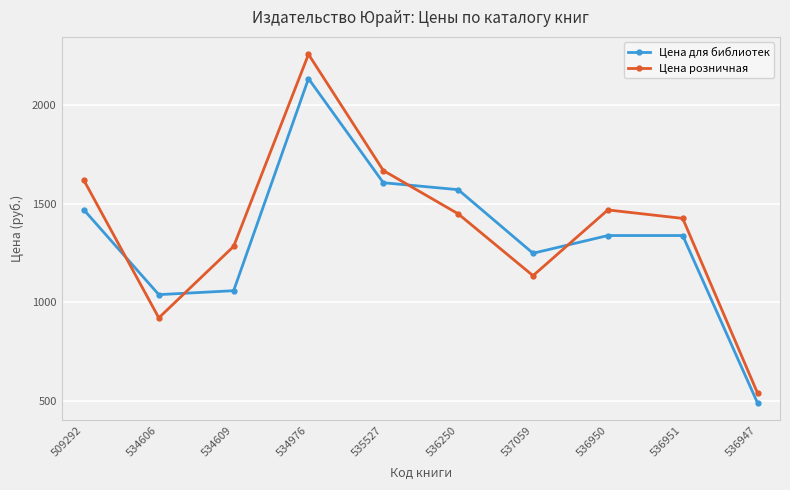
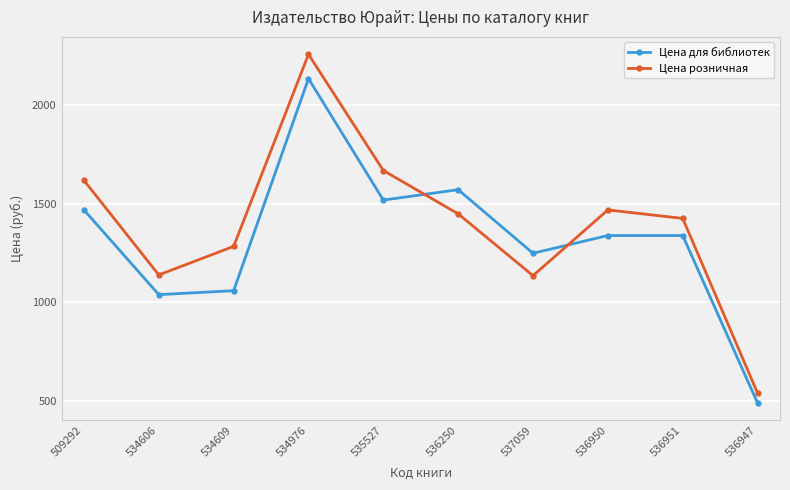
Цена розничная, 534606: 920 -> 1140
Цена для библиотек, 535527: 1610 -> 1520
